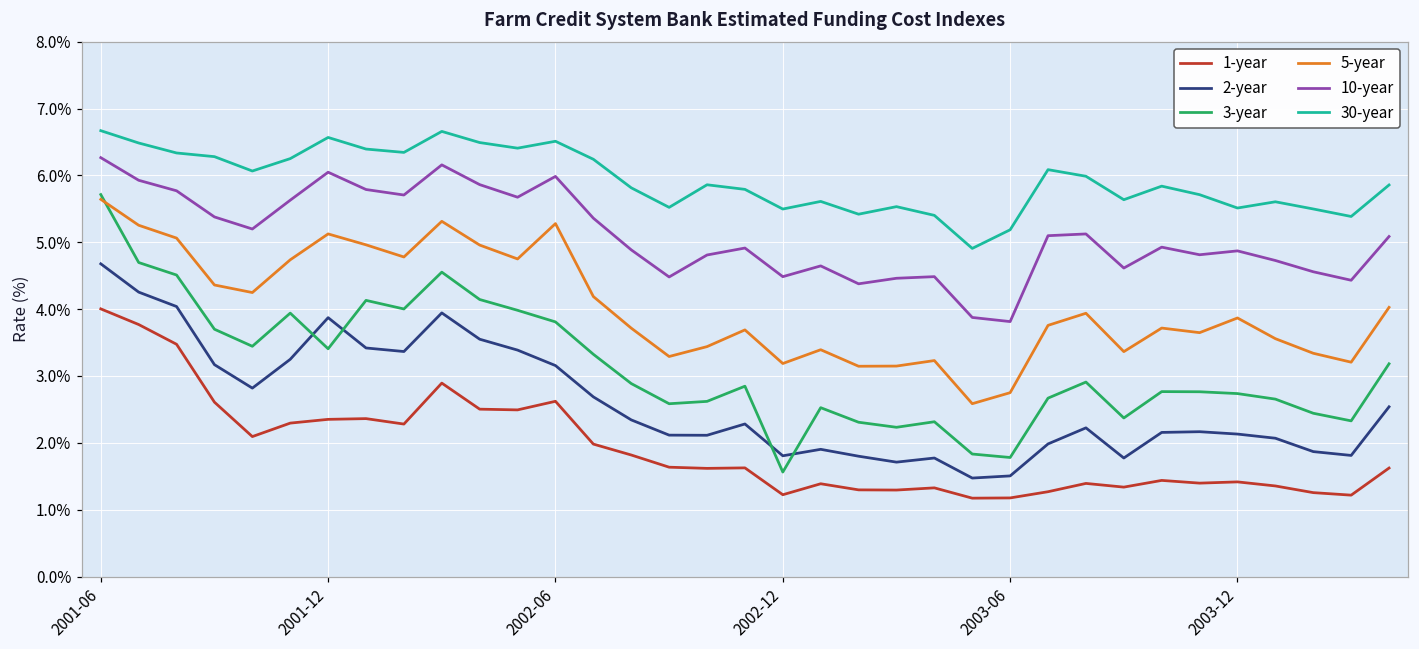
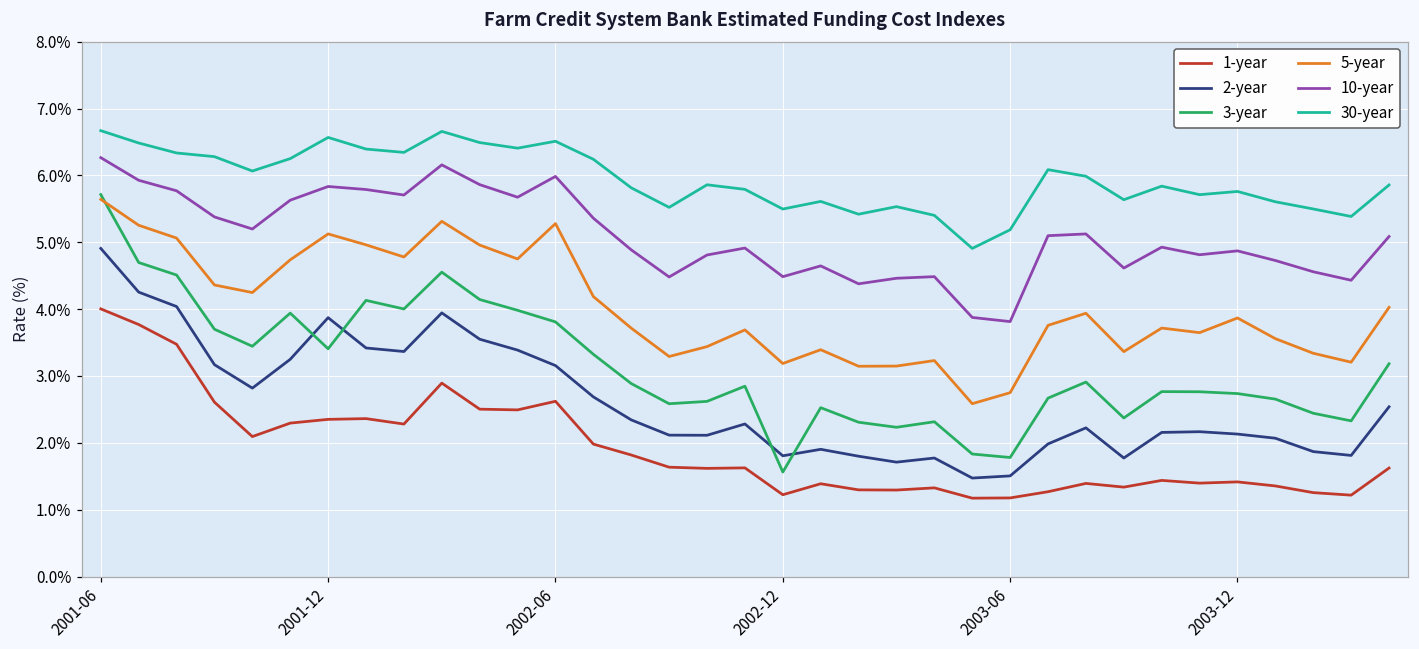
2-year, 2001-06: 4.7% -> 4.9%
10-year, 2001-12: 6.0% -> 5.8%
30-year, 2003-12: 5.5% -> 5.8%
